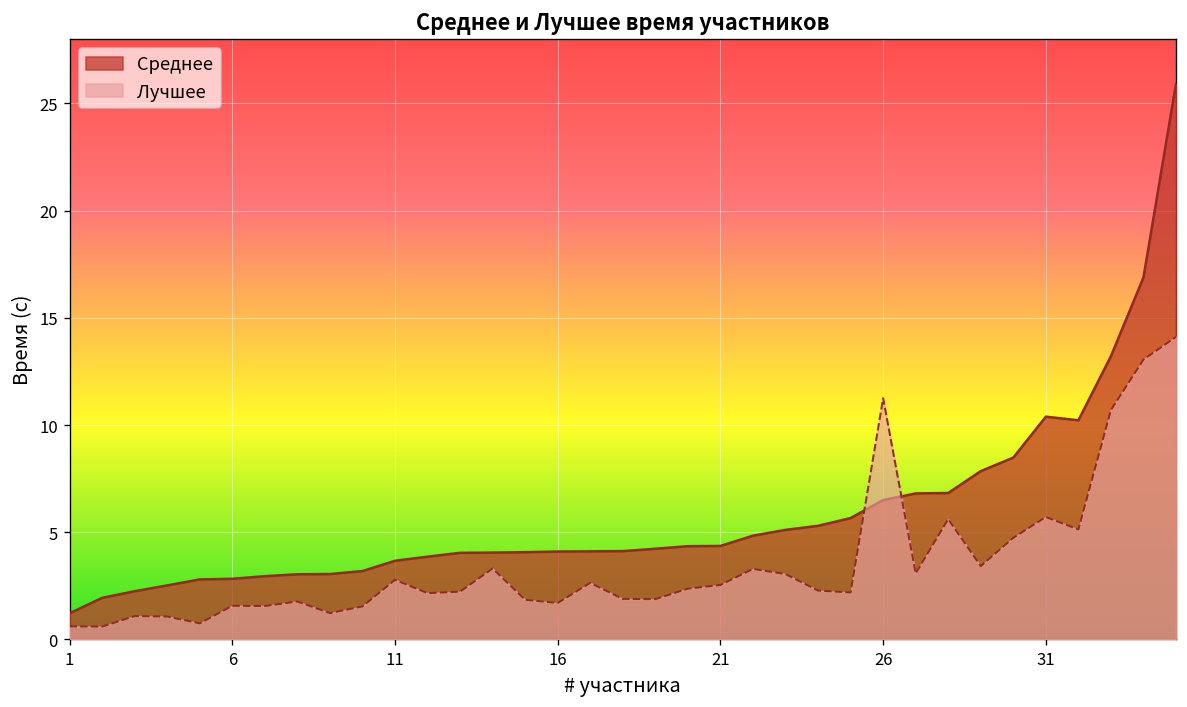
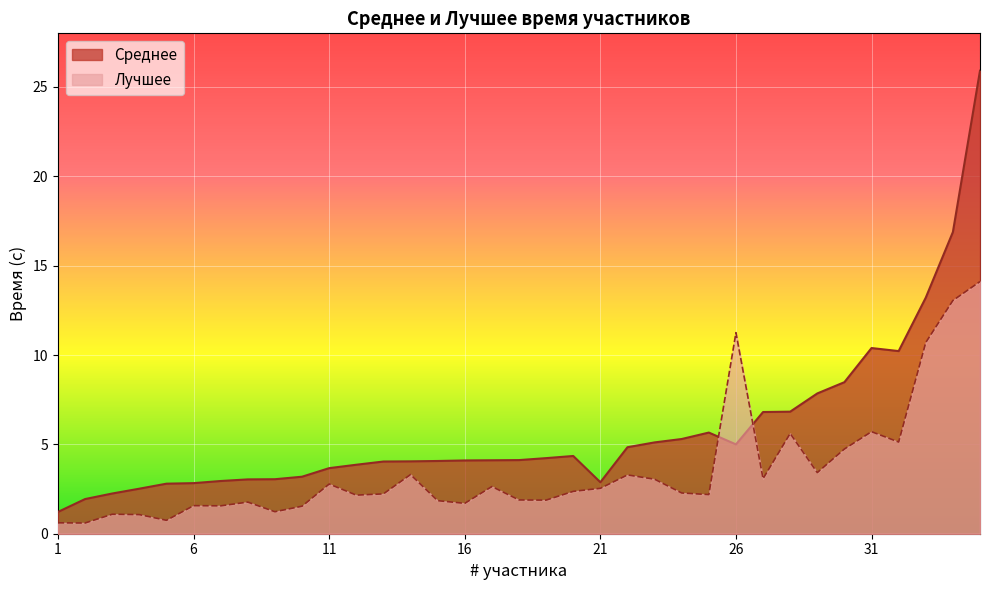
Среднее, 21: 4.4 -> 2.9
Среднее, 26: 6.5 -> 5.0
